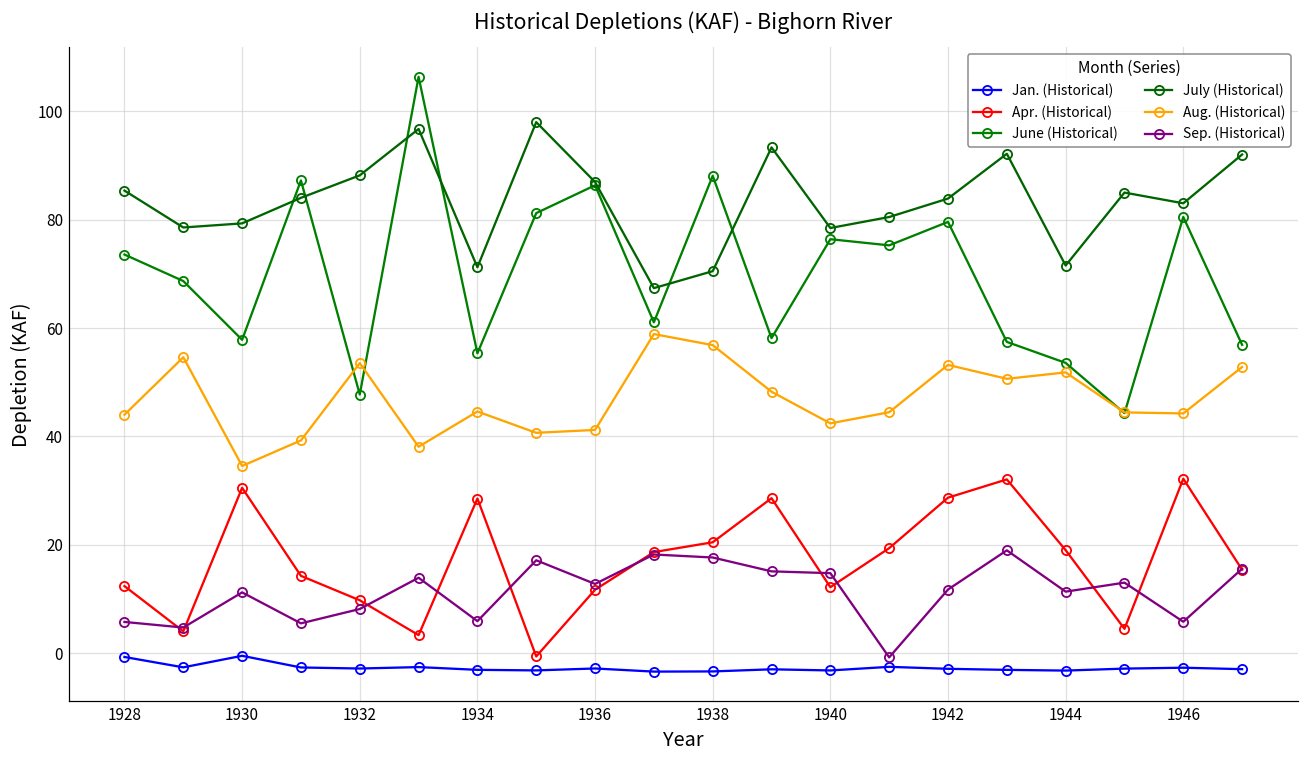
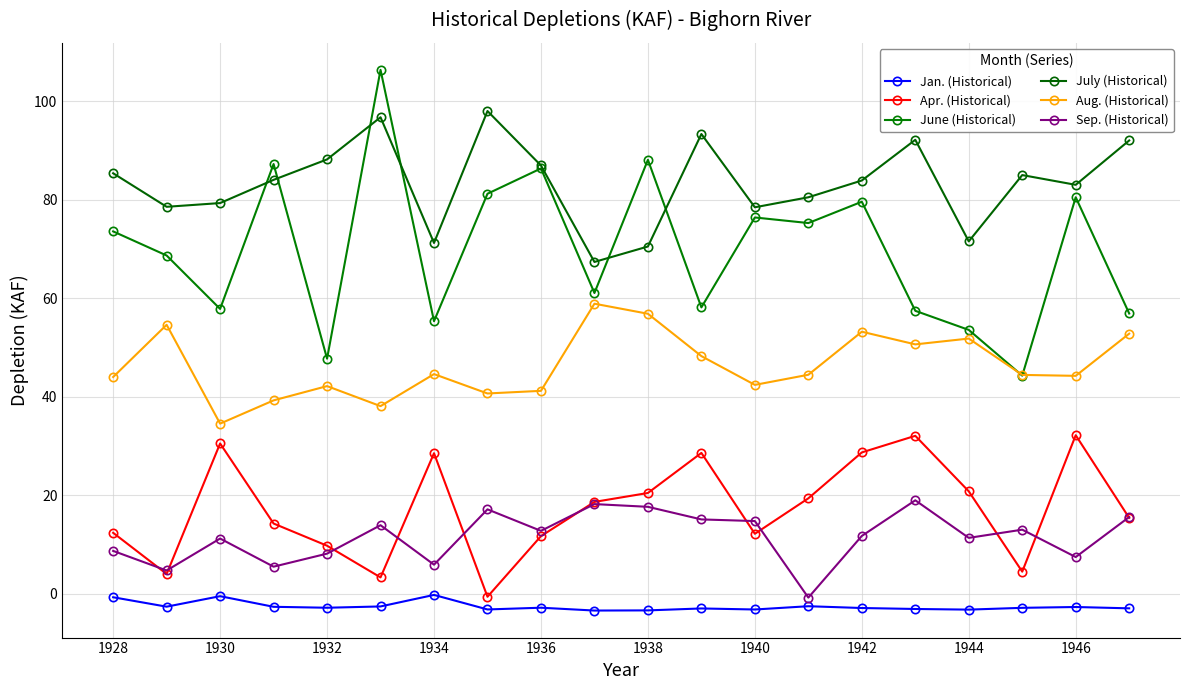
Sep. (Historical), 1928: 6 -> 9
Aug. (Historical), 1932: 54 -> 42
Jan. (Historical), 1934: -3 -> 0
Apr. (Historical), 1944: 19 -> 21
Sep. (Historical), 1946: 6 -> 7
